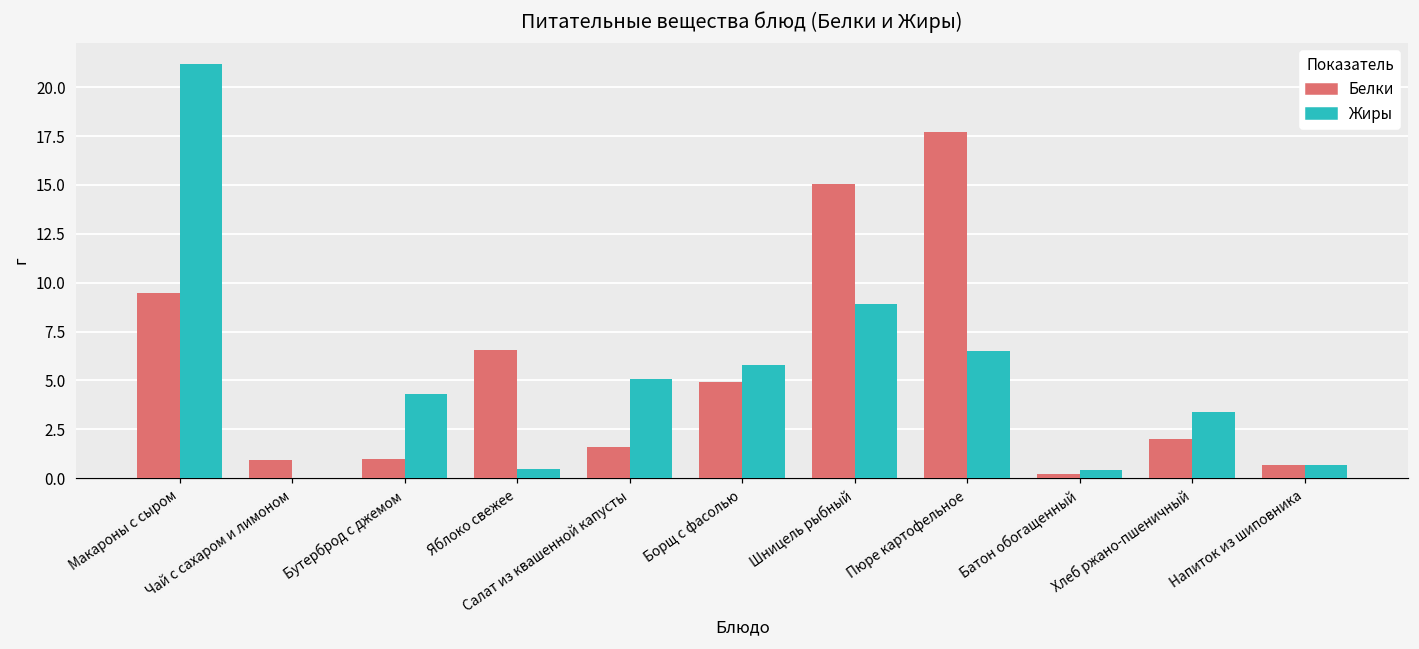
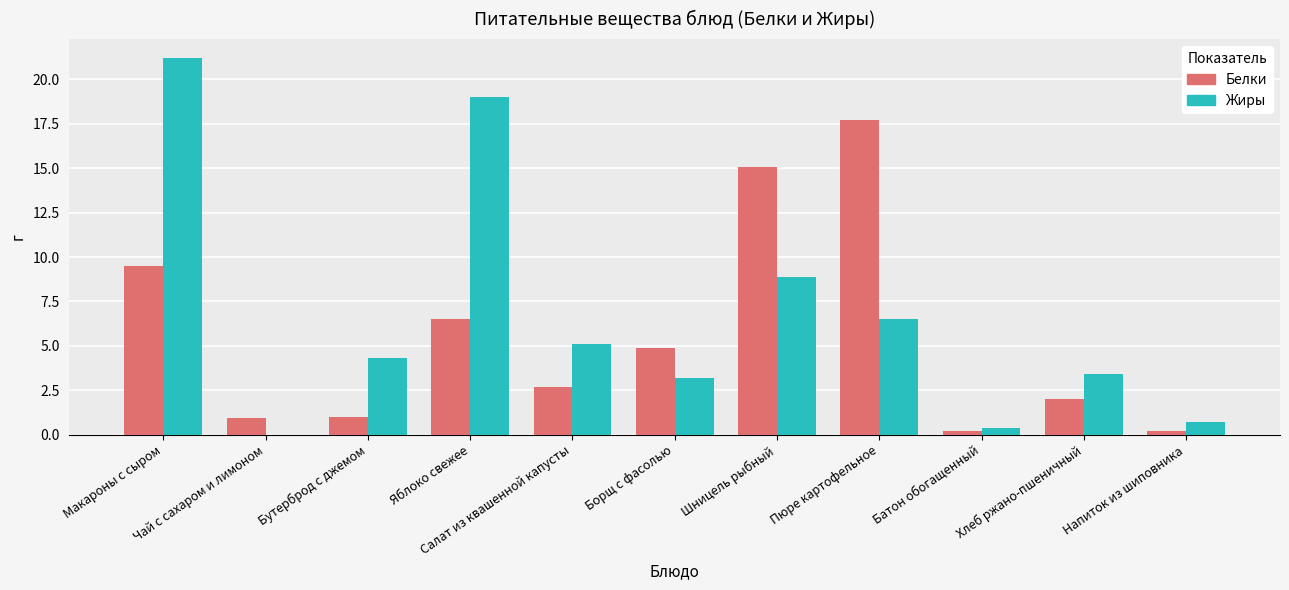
Жиры, Яблоко свежее: 0.5 -> 19.0
Белки, Салат из квашенной капусты: 1.6 -> 2.7
Жиры, Борщ с фасолью: 5.8 -> 3.2
Белки, Напиток из шиповника: 0.7 -> 0.2
